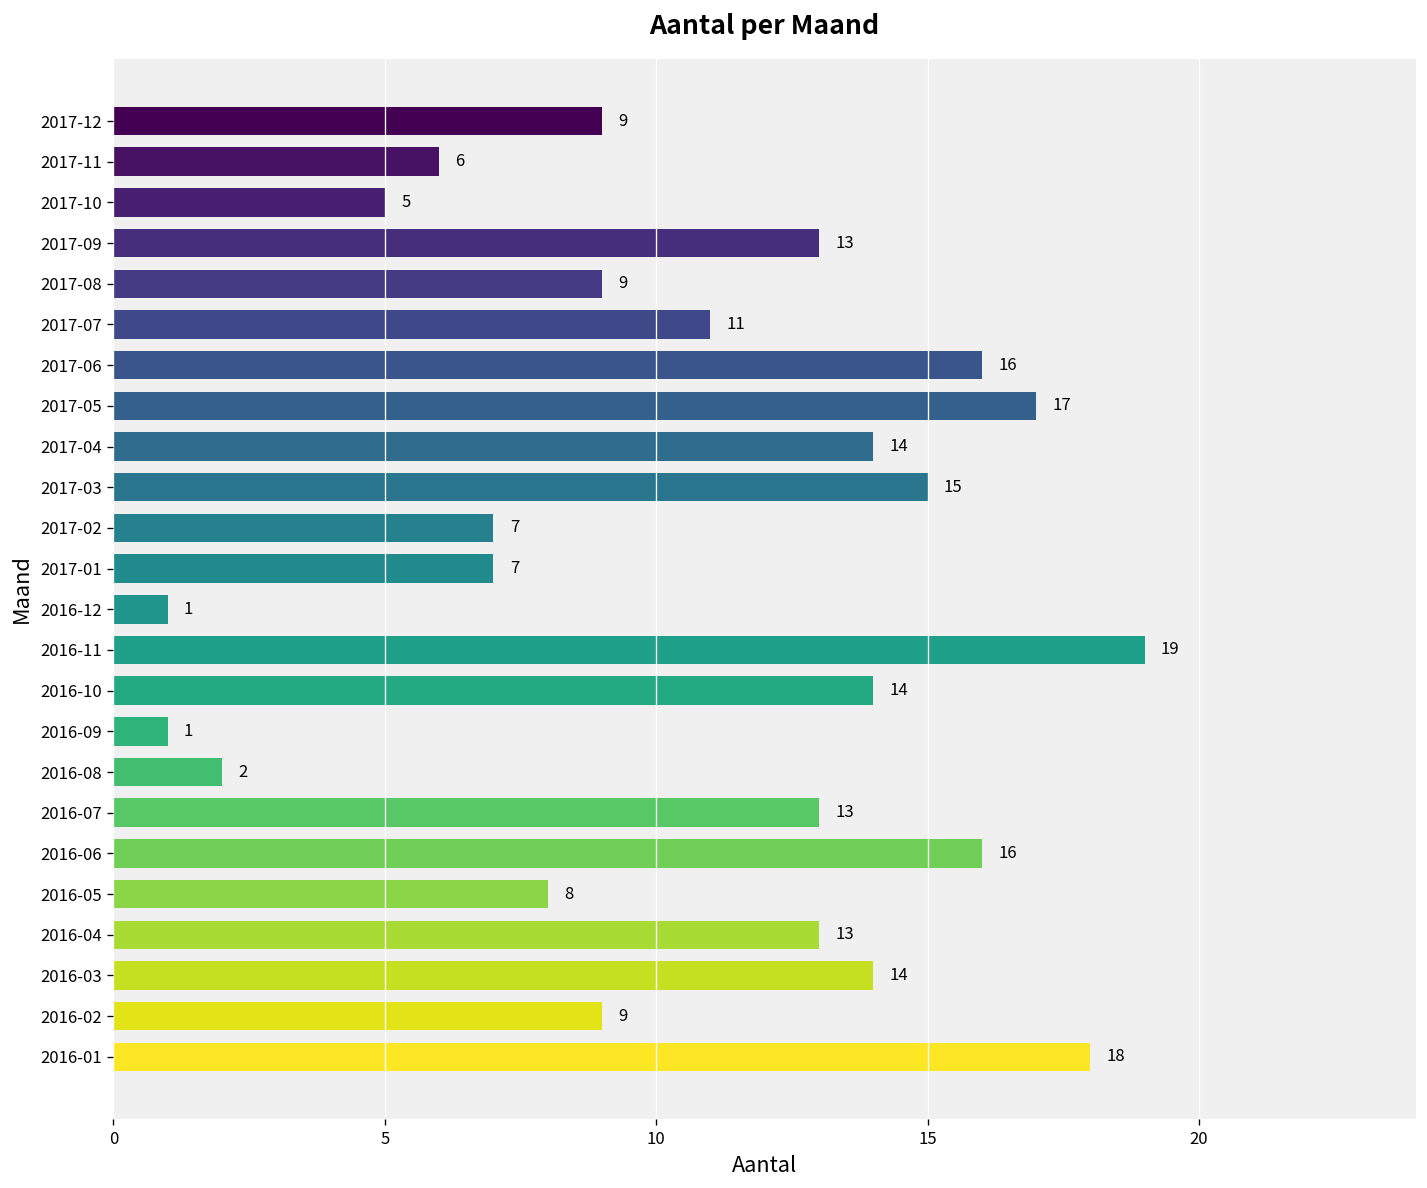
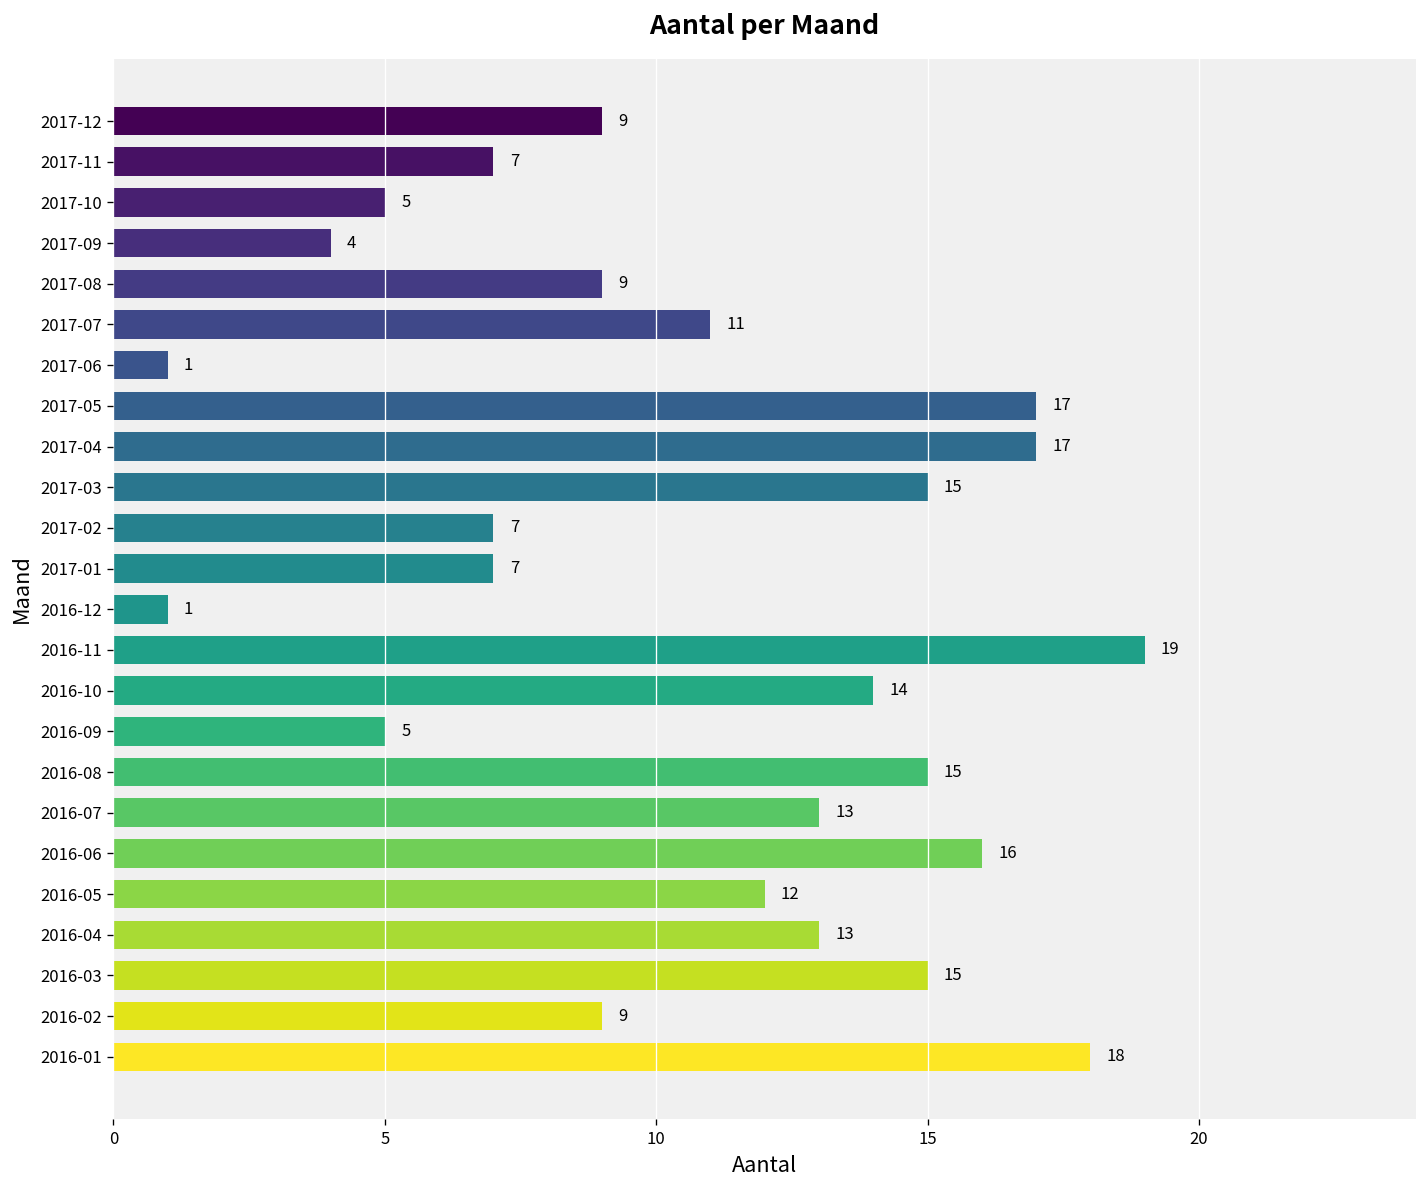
2017-11: 6 -> 7
2017-09: 13 -> 4
2017-06: 16 -> 1
2017-04: 14 -> 17
2016-09: 1 -> 5
2016-08: 2 -> 15
2016-05: 8 -> 12
2016-03: 14 -> 15
